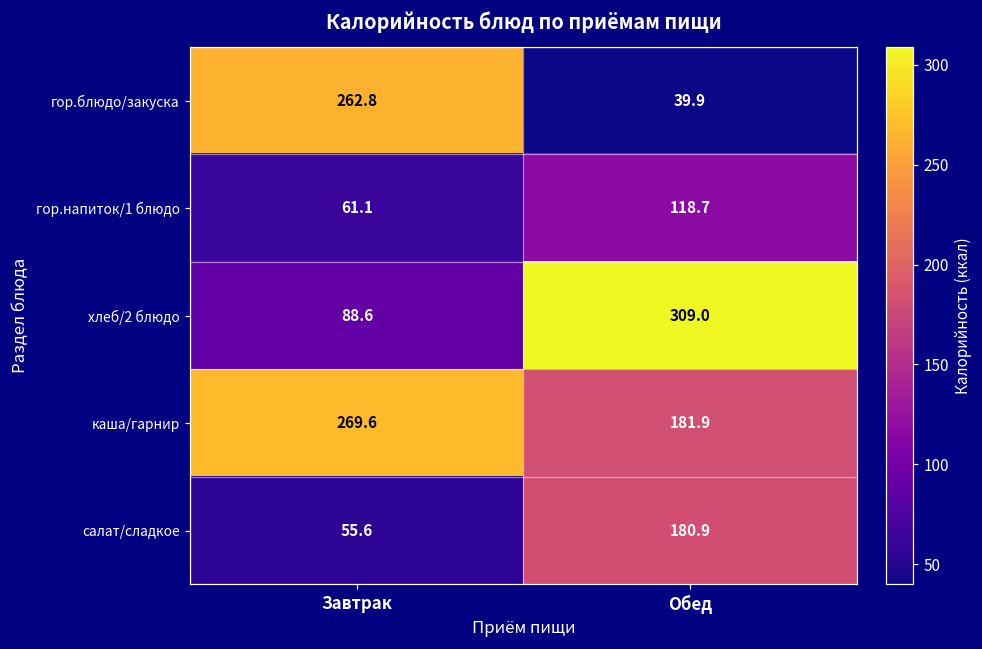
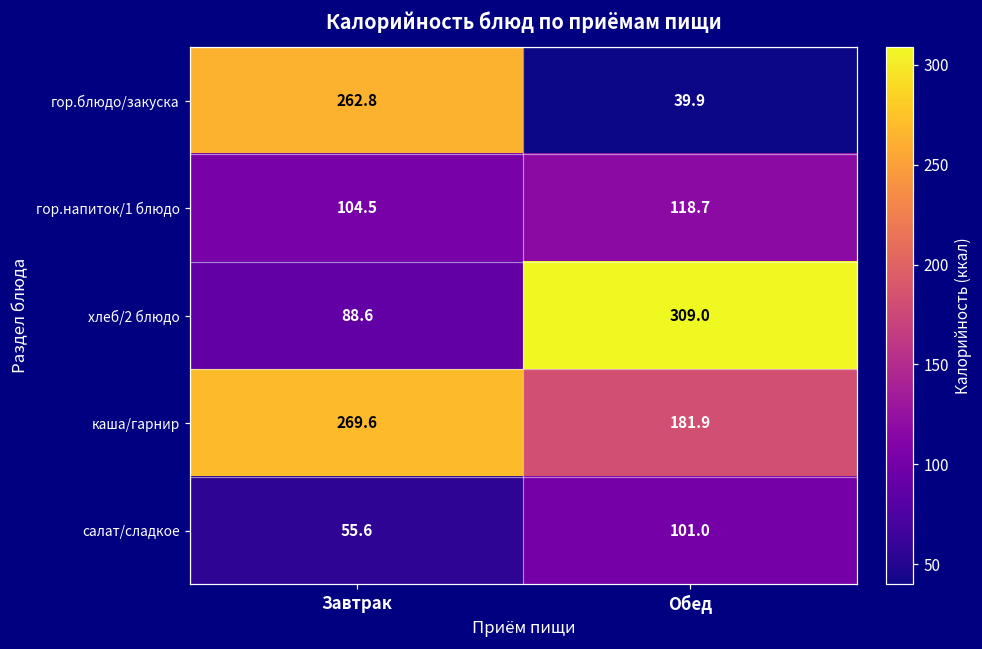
гор.напиток/1 блюдо, Завтрак: 61.1 -> 104.5
салат/сладкое, Обед: 180.9 -> 101.0
